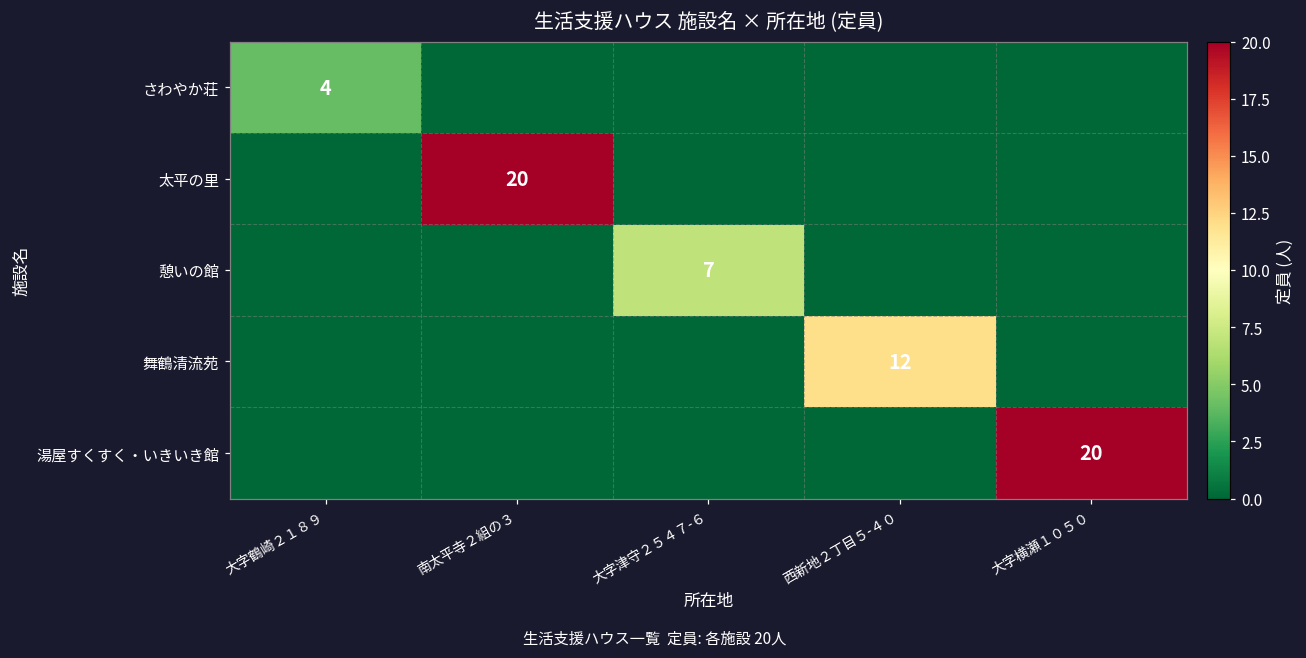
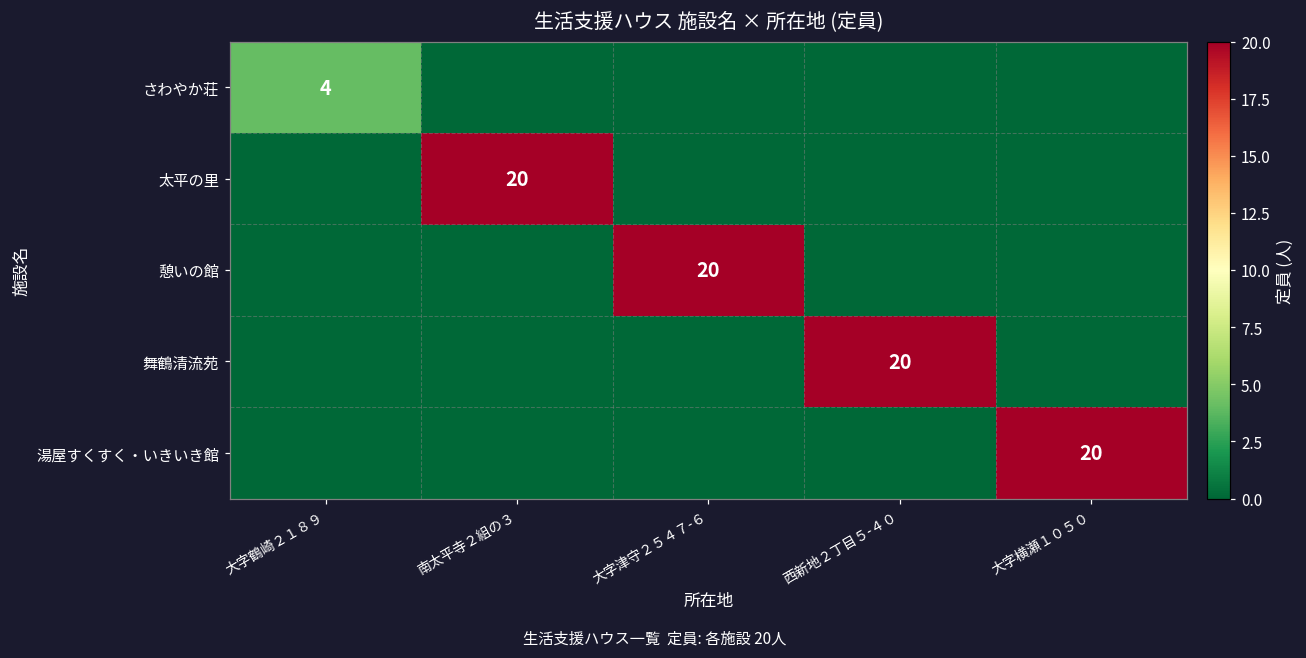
憩いの館, 大字津守２５４７-６: 7 -> 20
舞鶴清流苑, 西新地２丁目５-４０: 12 -> 20
